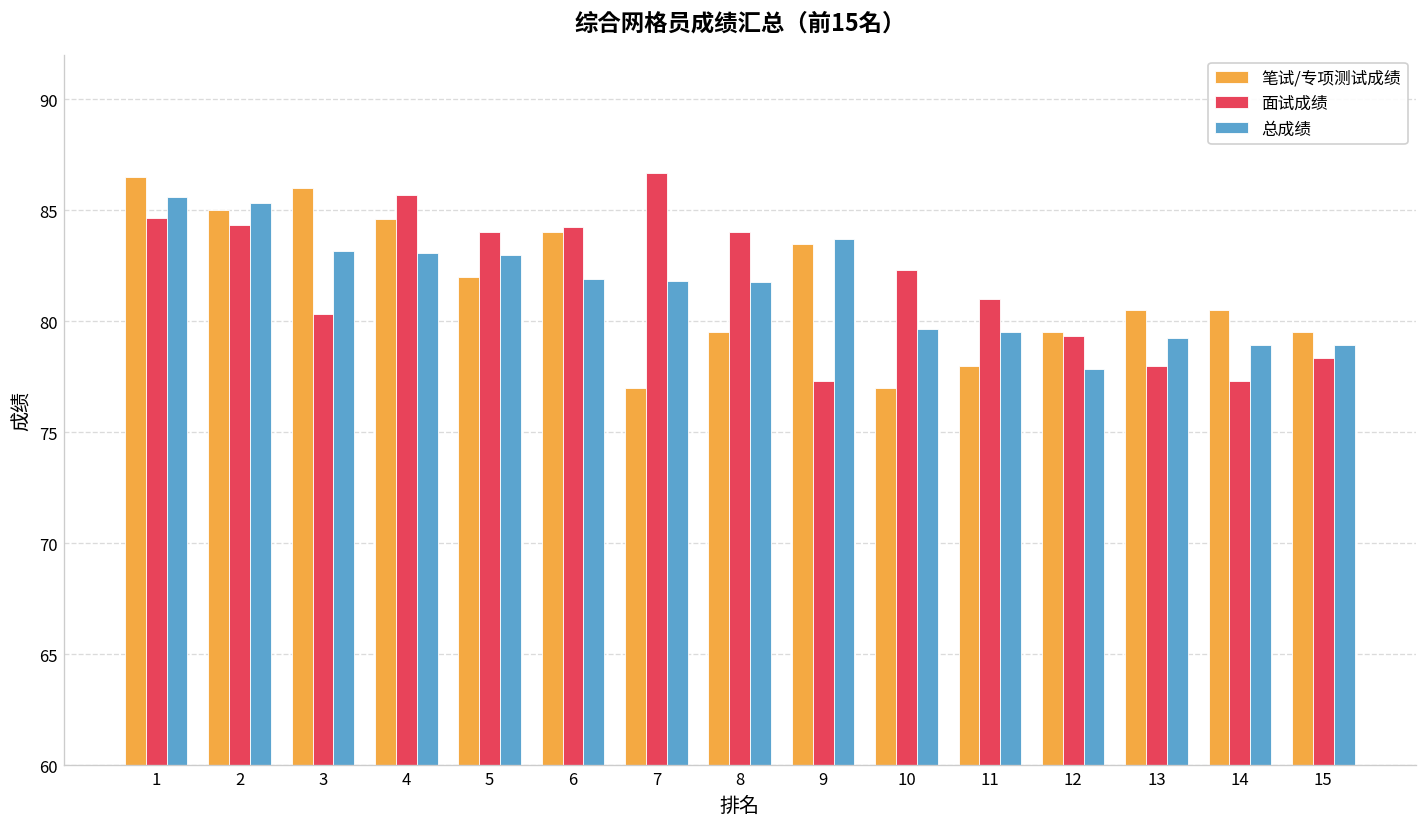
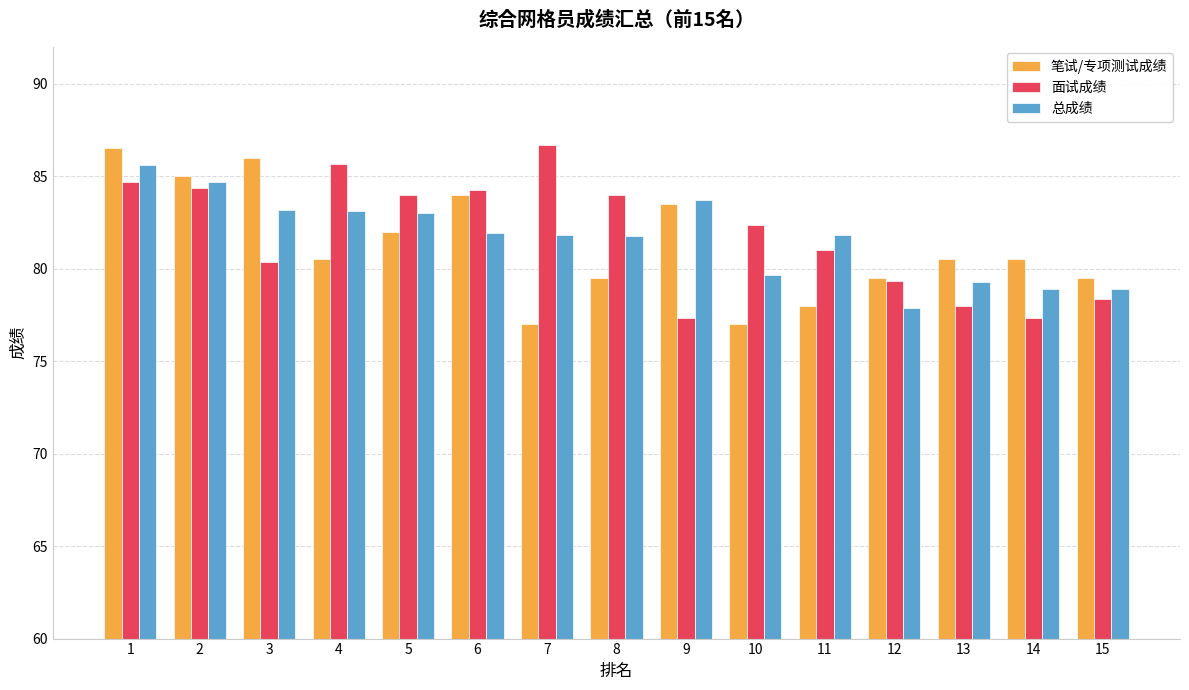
总成绩, 2: 85.3 -> 84.7
笔试/专项测试成绩, 4: 84.6 -> 80.5
总成绩, 11: 79.5 -> 81.8
